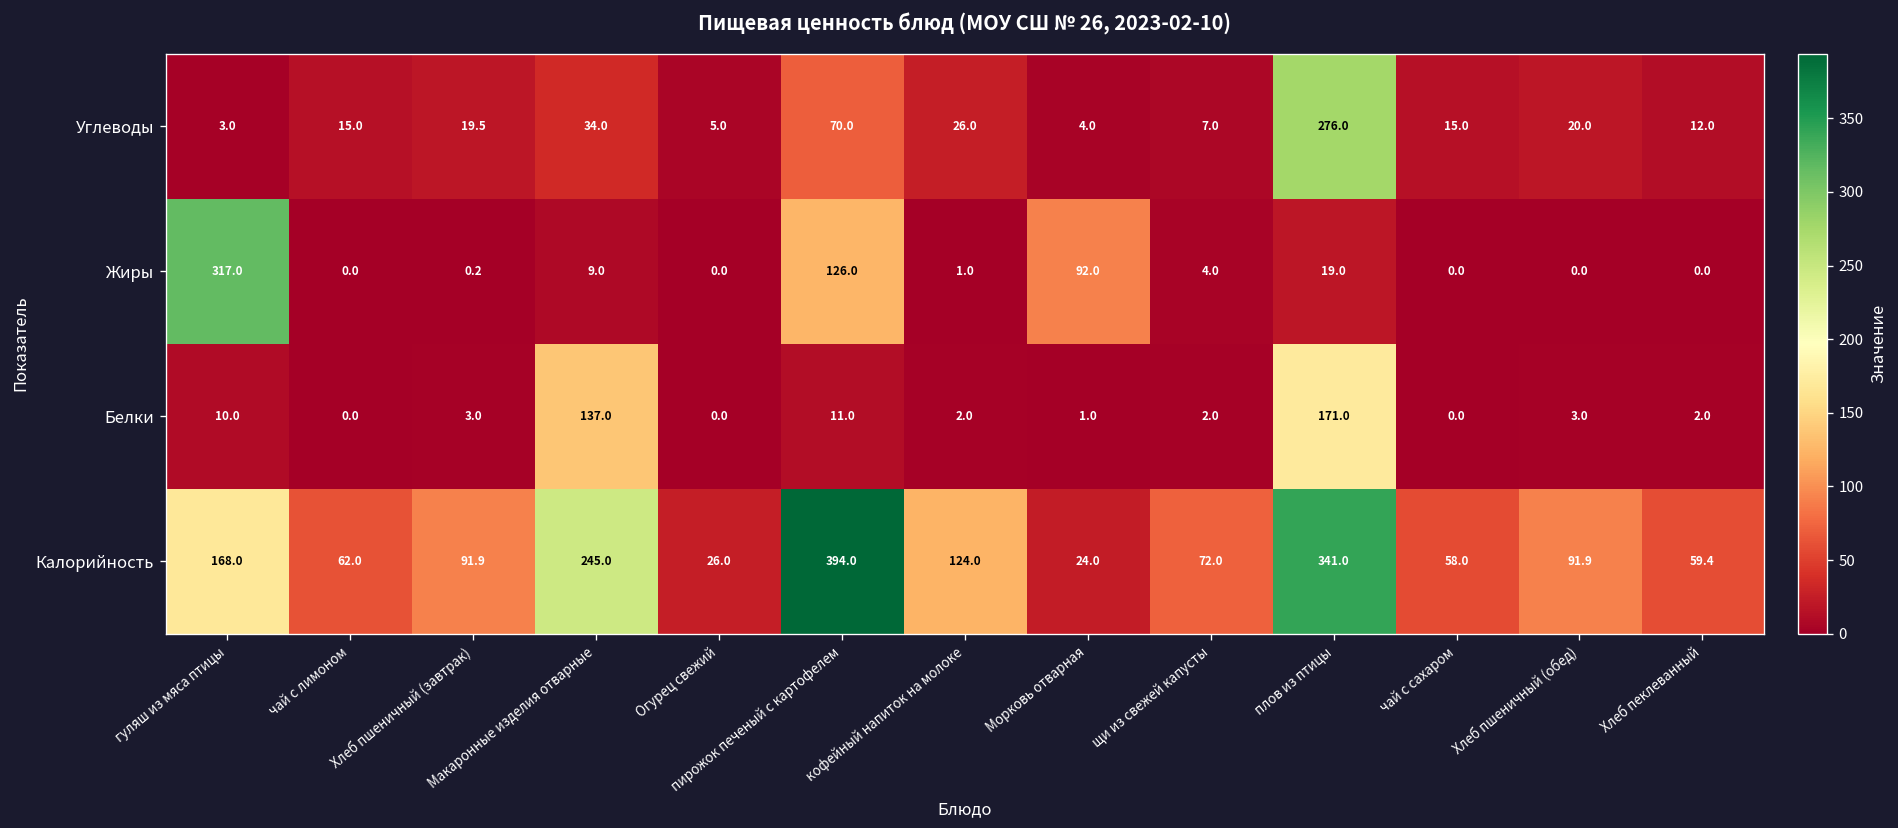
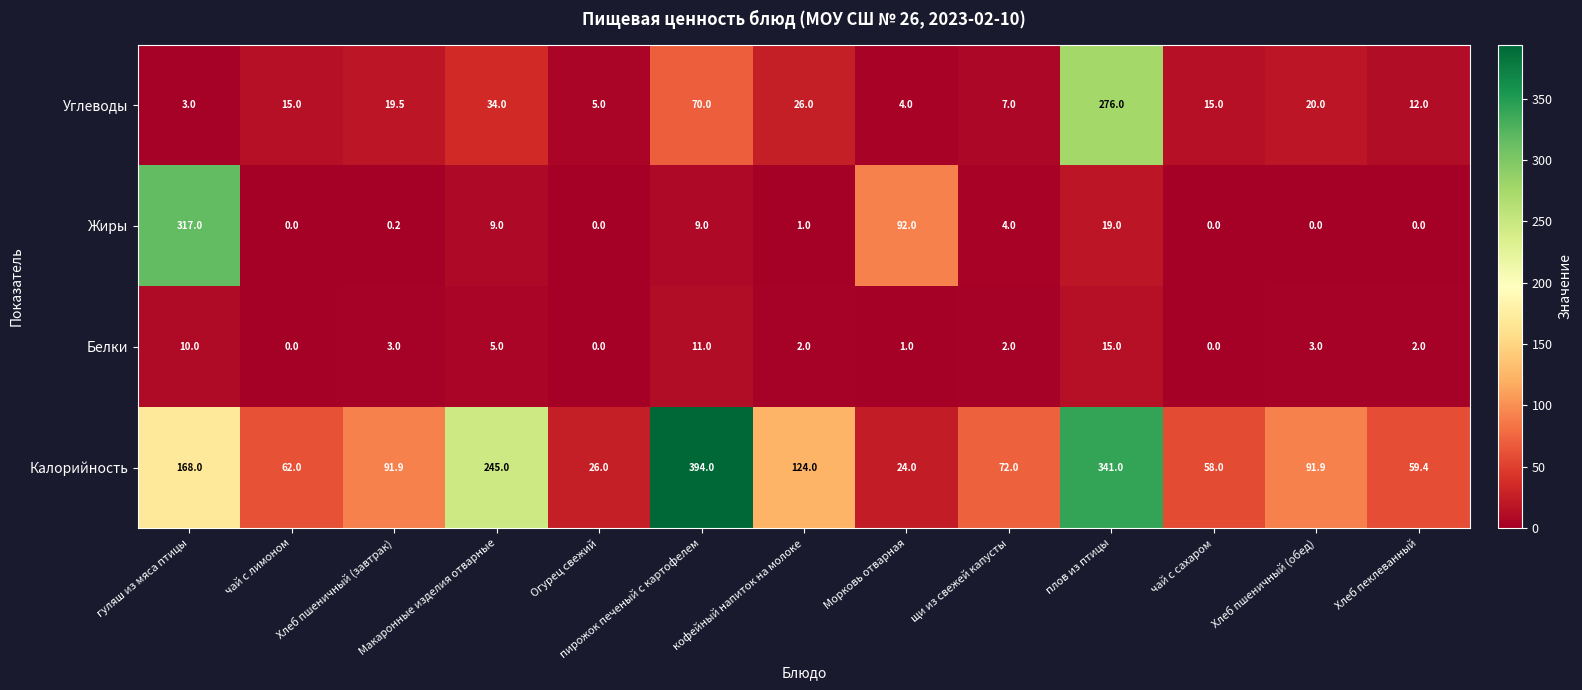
Жиры, пирожок печеный с картофелем: 126.0 -> 9.0
Белки, Макаронные изделия отварные: 137.0 -> 5.0
Белки, плов из птицы: 171.0 -> 15.0
